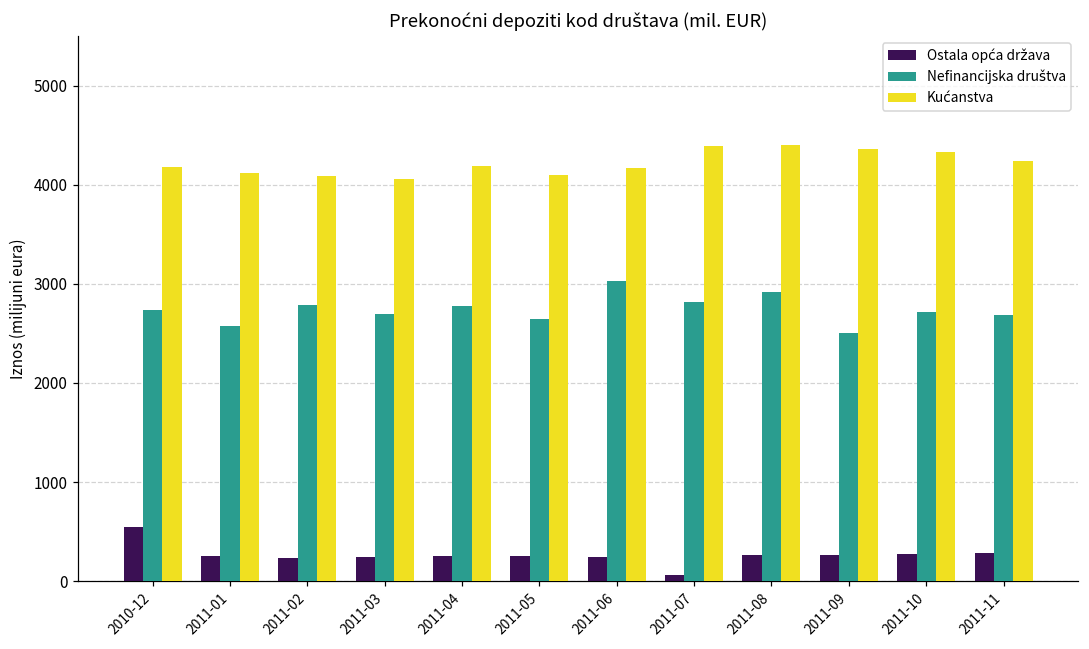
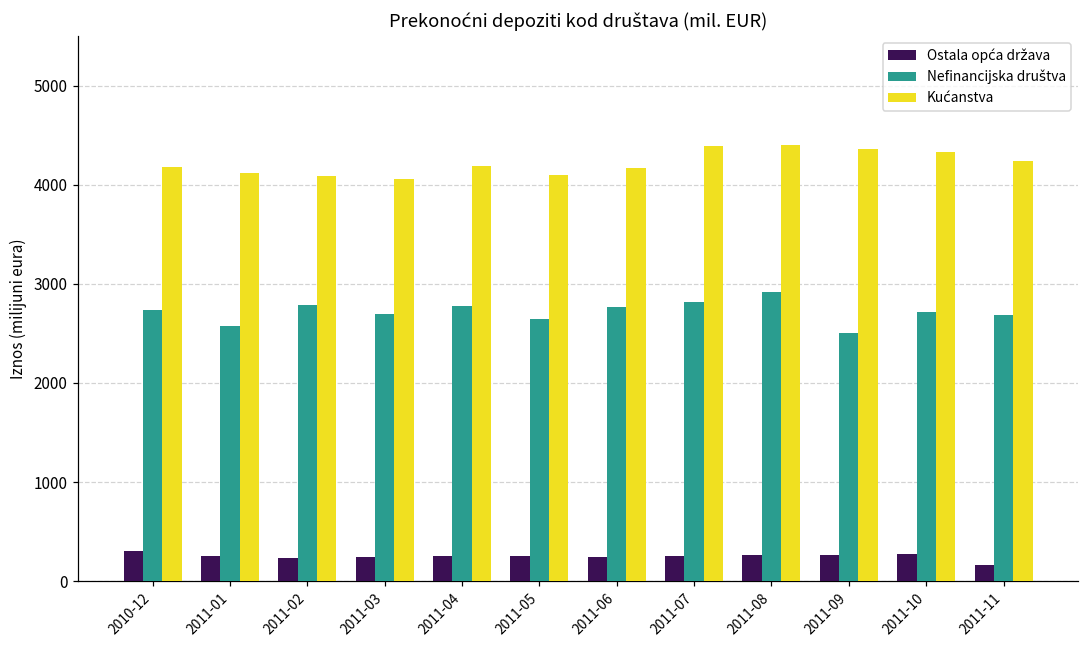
Ostala opća država, 2010-12: 600 -> 300
Nefinancijska društva, 2011-06: 3000 -> 2800
Ostala opća država, 2011-07: 100 -> 200
Ostala opća država, 2011-11: 300 -> 200
